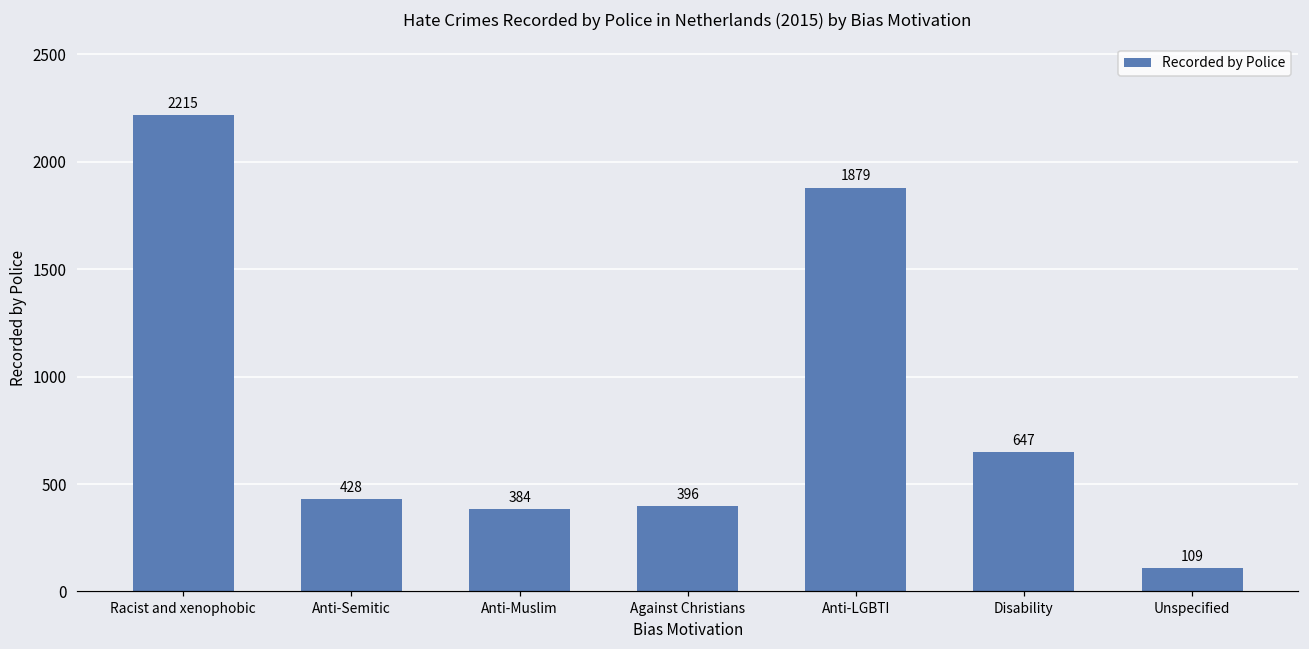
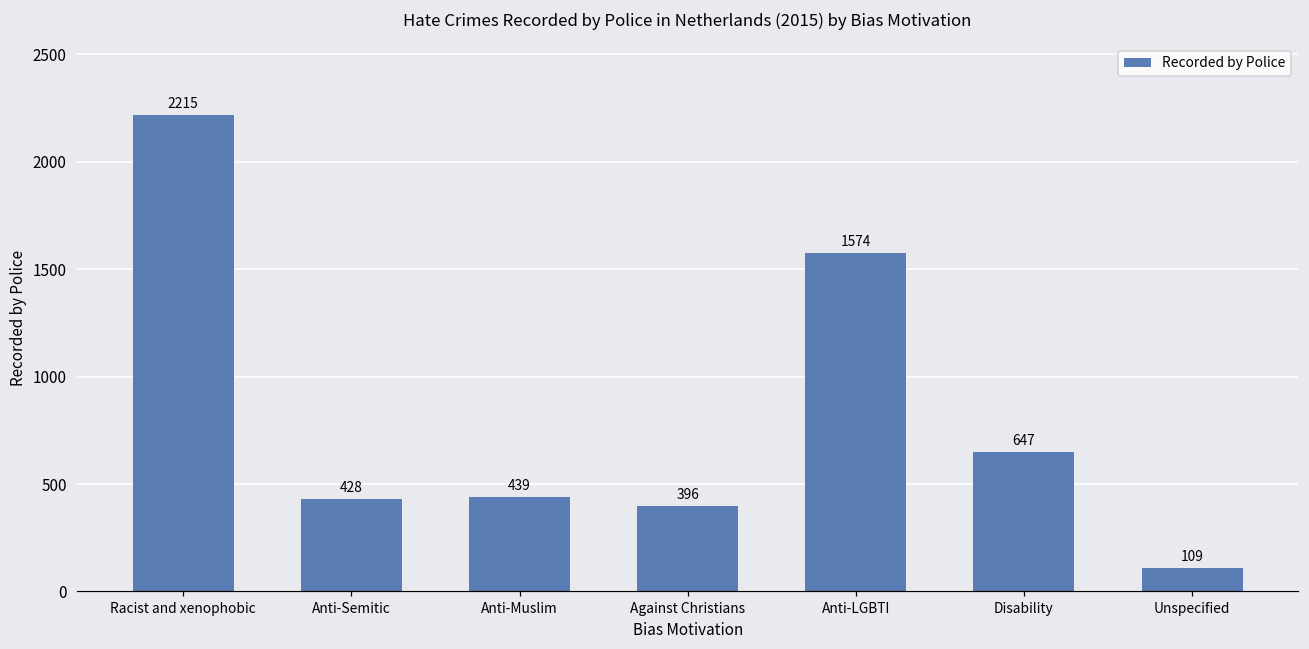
Anti-Muslim: 384 -> 439
Anti-LGBTI: 1879 -> 1574
